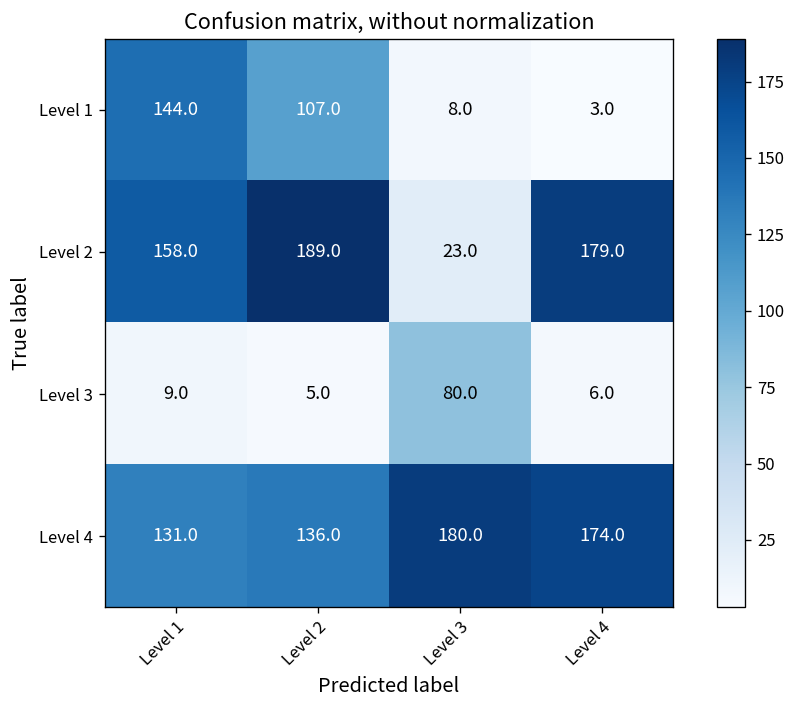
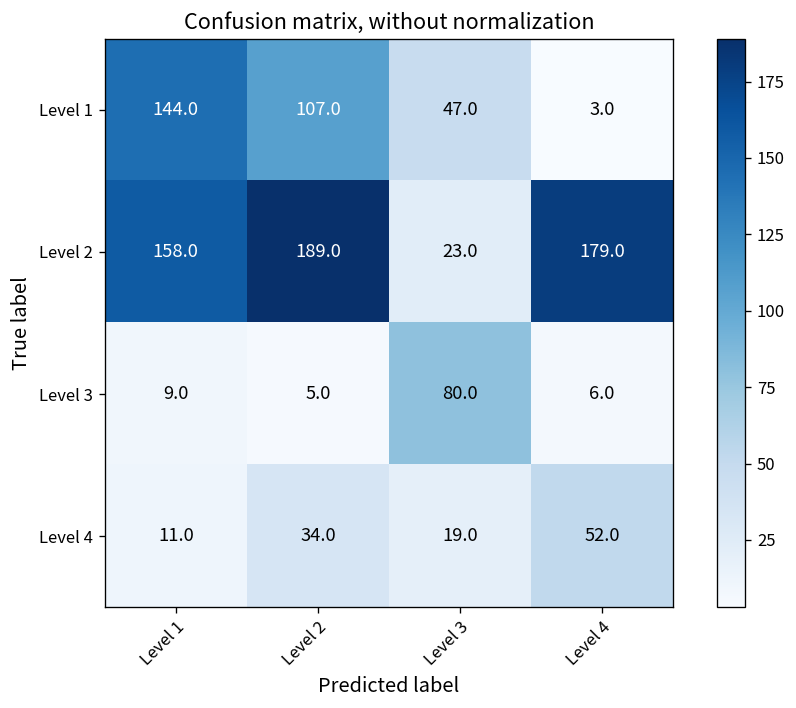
Level 1, Level 3: 8.0 -> 47.0
Level 4, Level 1: 131.0 -> 11.0
Level 4, Level 2: 136.0 -> 34.0
Level 4, Level 3: 180.0 -> 19.0
Level 4, Level 4: 174.0 -> 52.0
